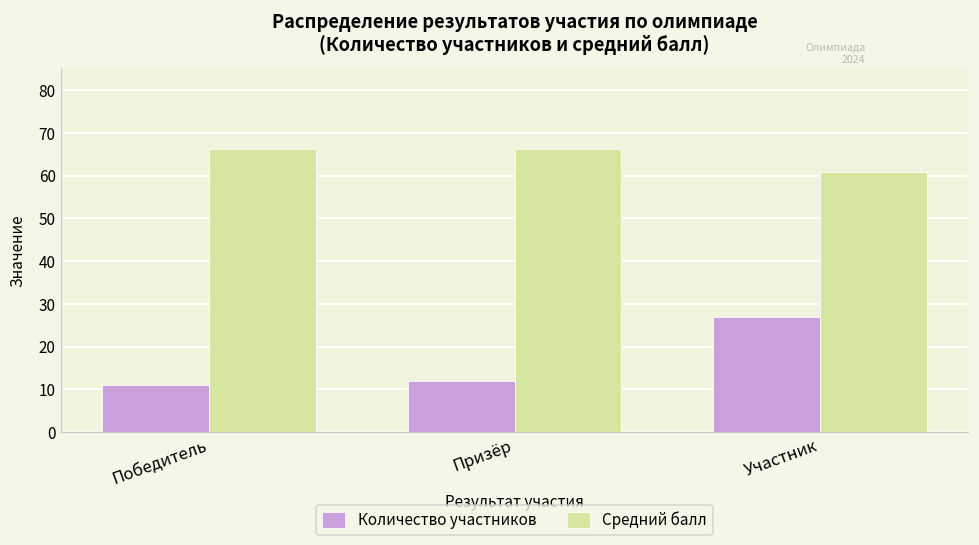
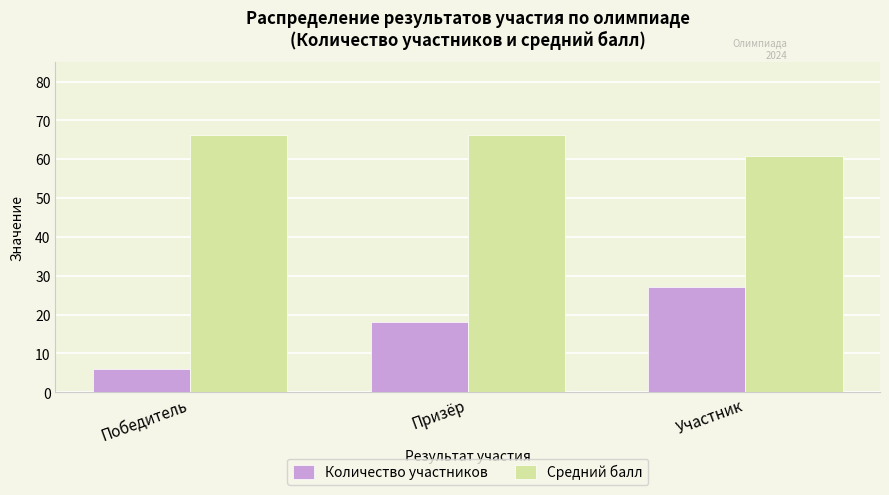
Количество участников, Победитель: 11 -> 6
Количество участников, Призёр: 12 -> 18
